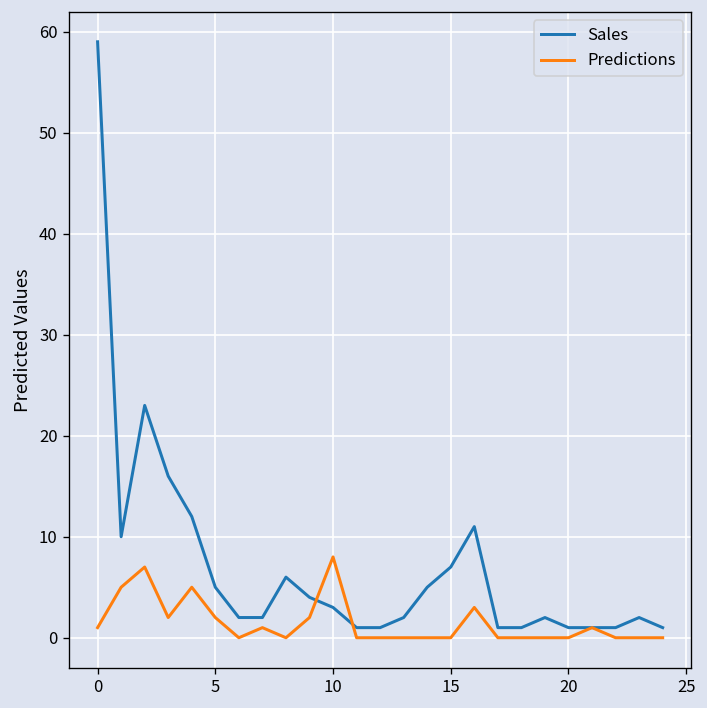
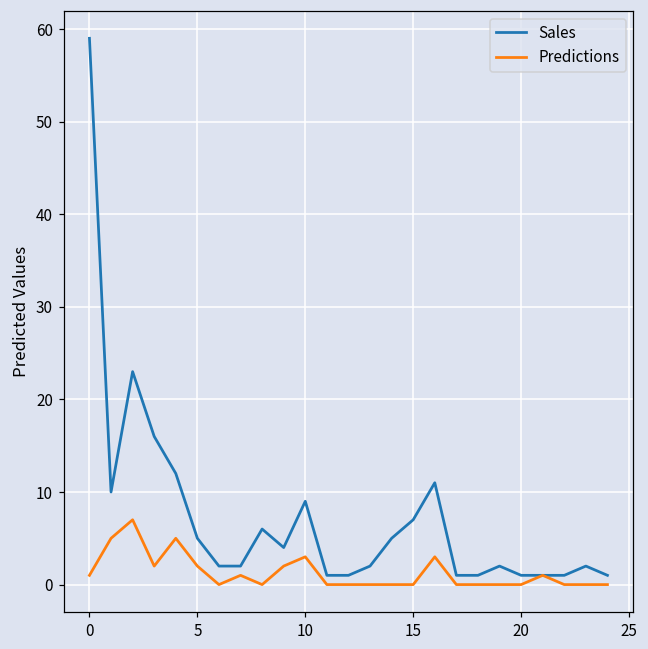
Sales, 10: 3 -> 9
Predictions, 10: 8 -> 3
